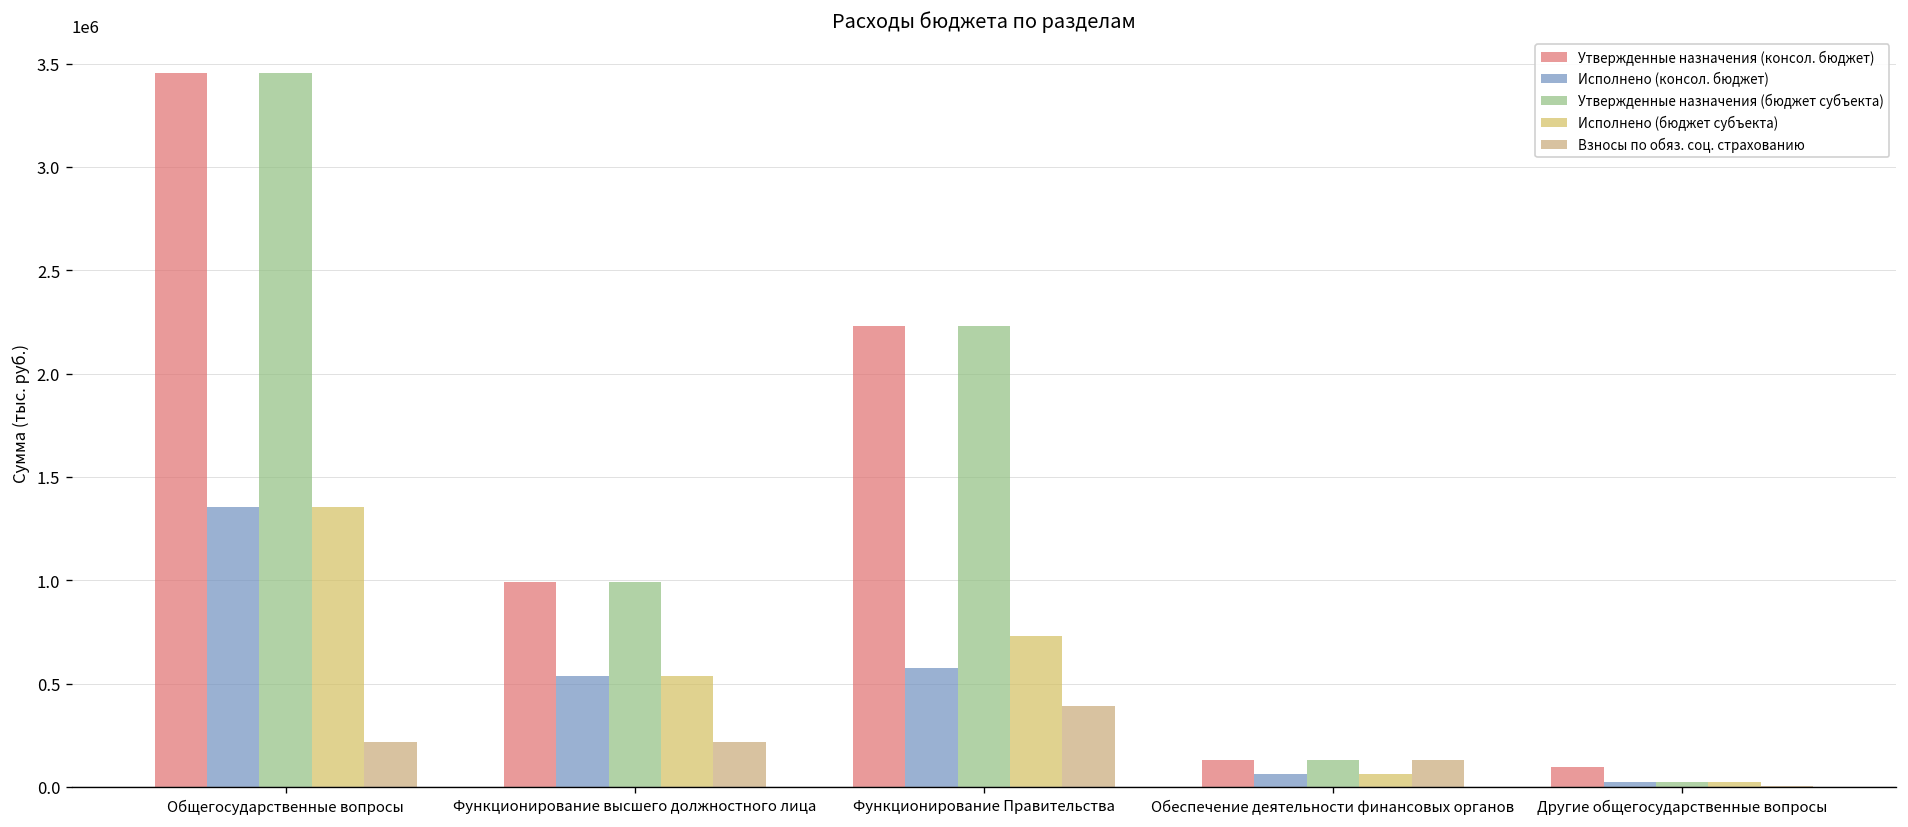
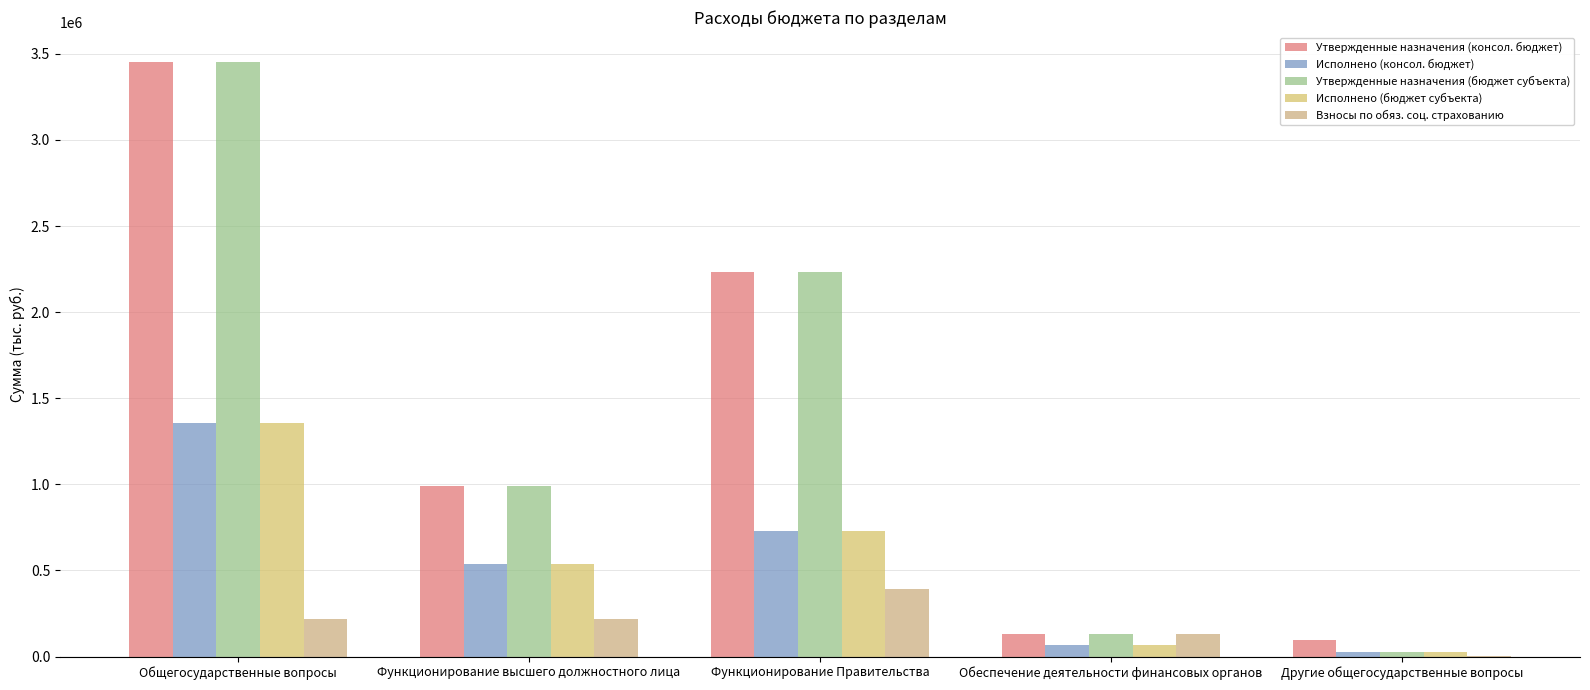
Исполнено (консол. бюджет), Функционирование Правительства: 570000 -> 730000
